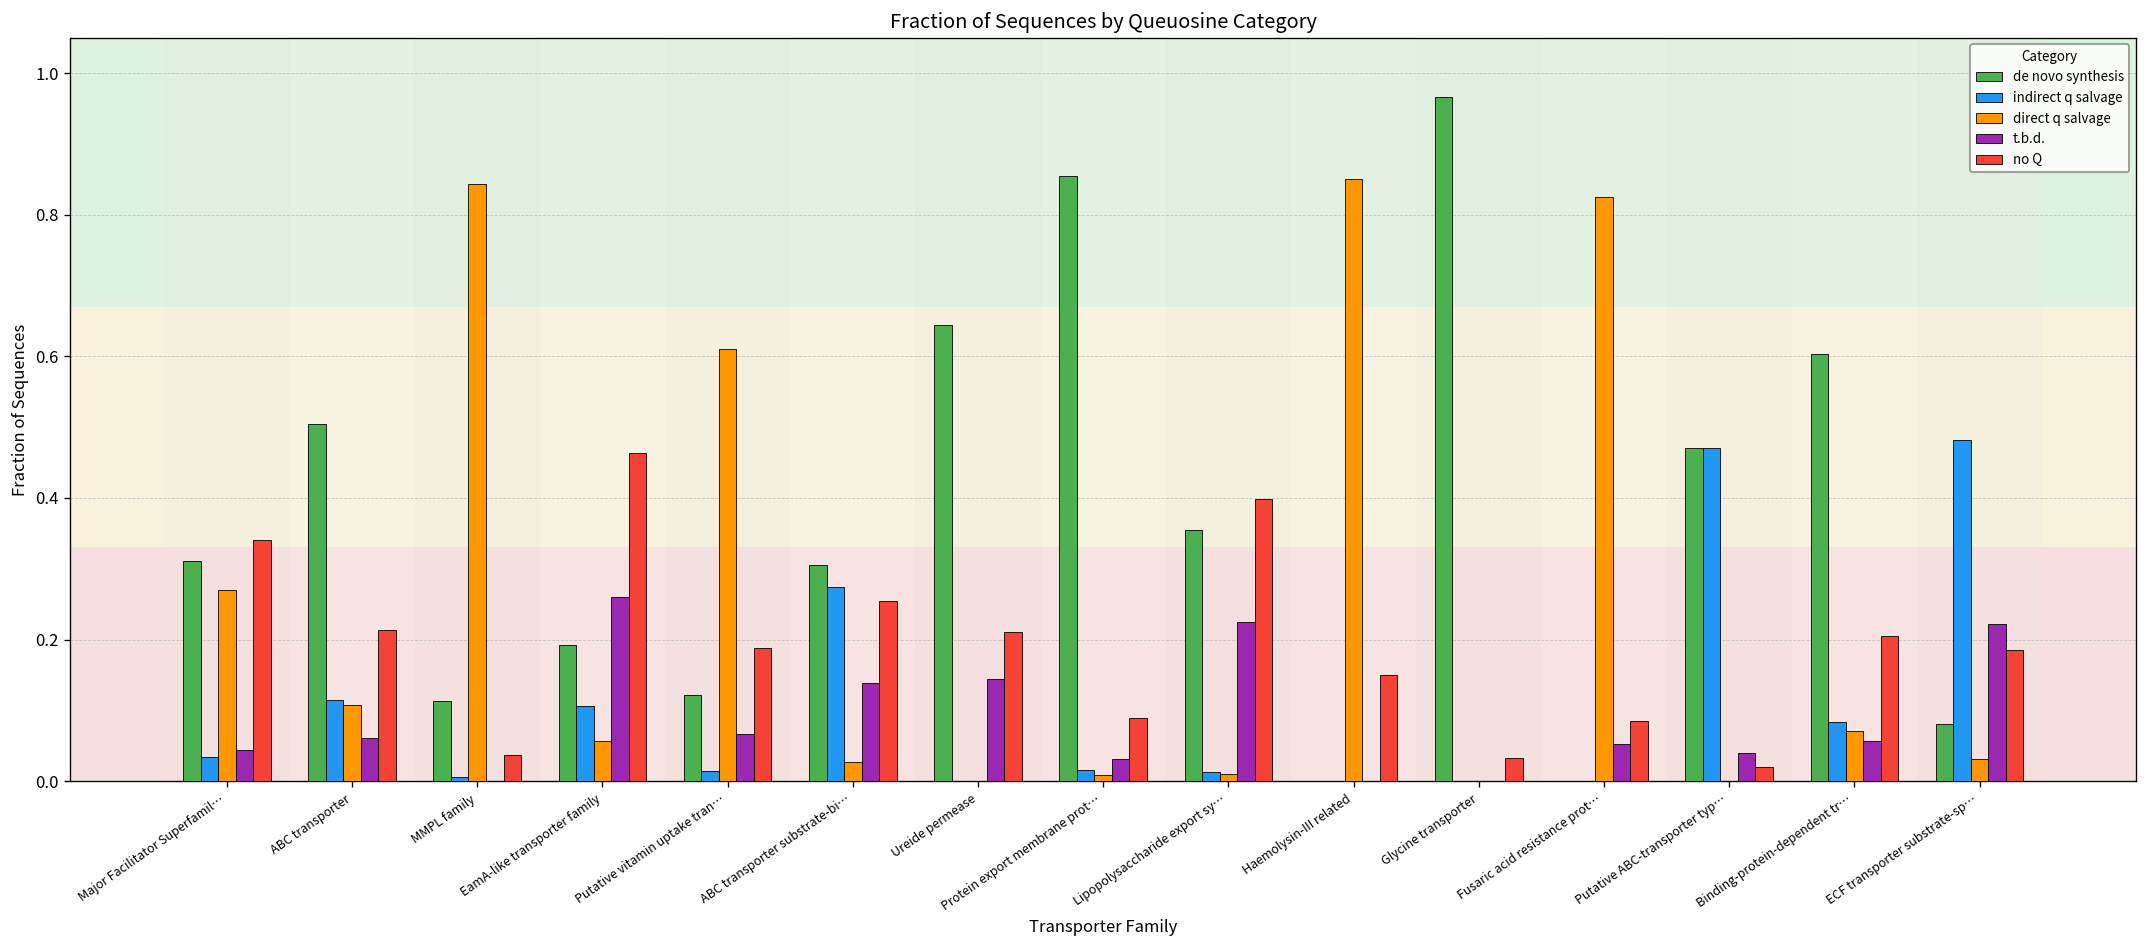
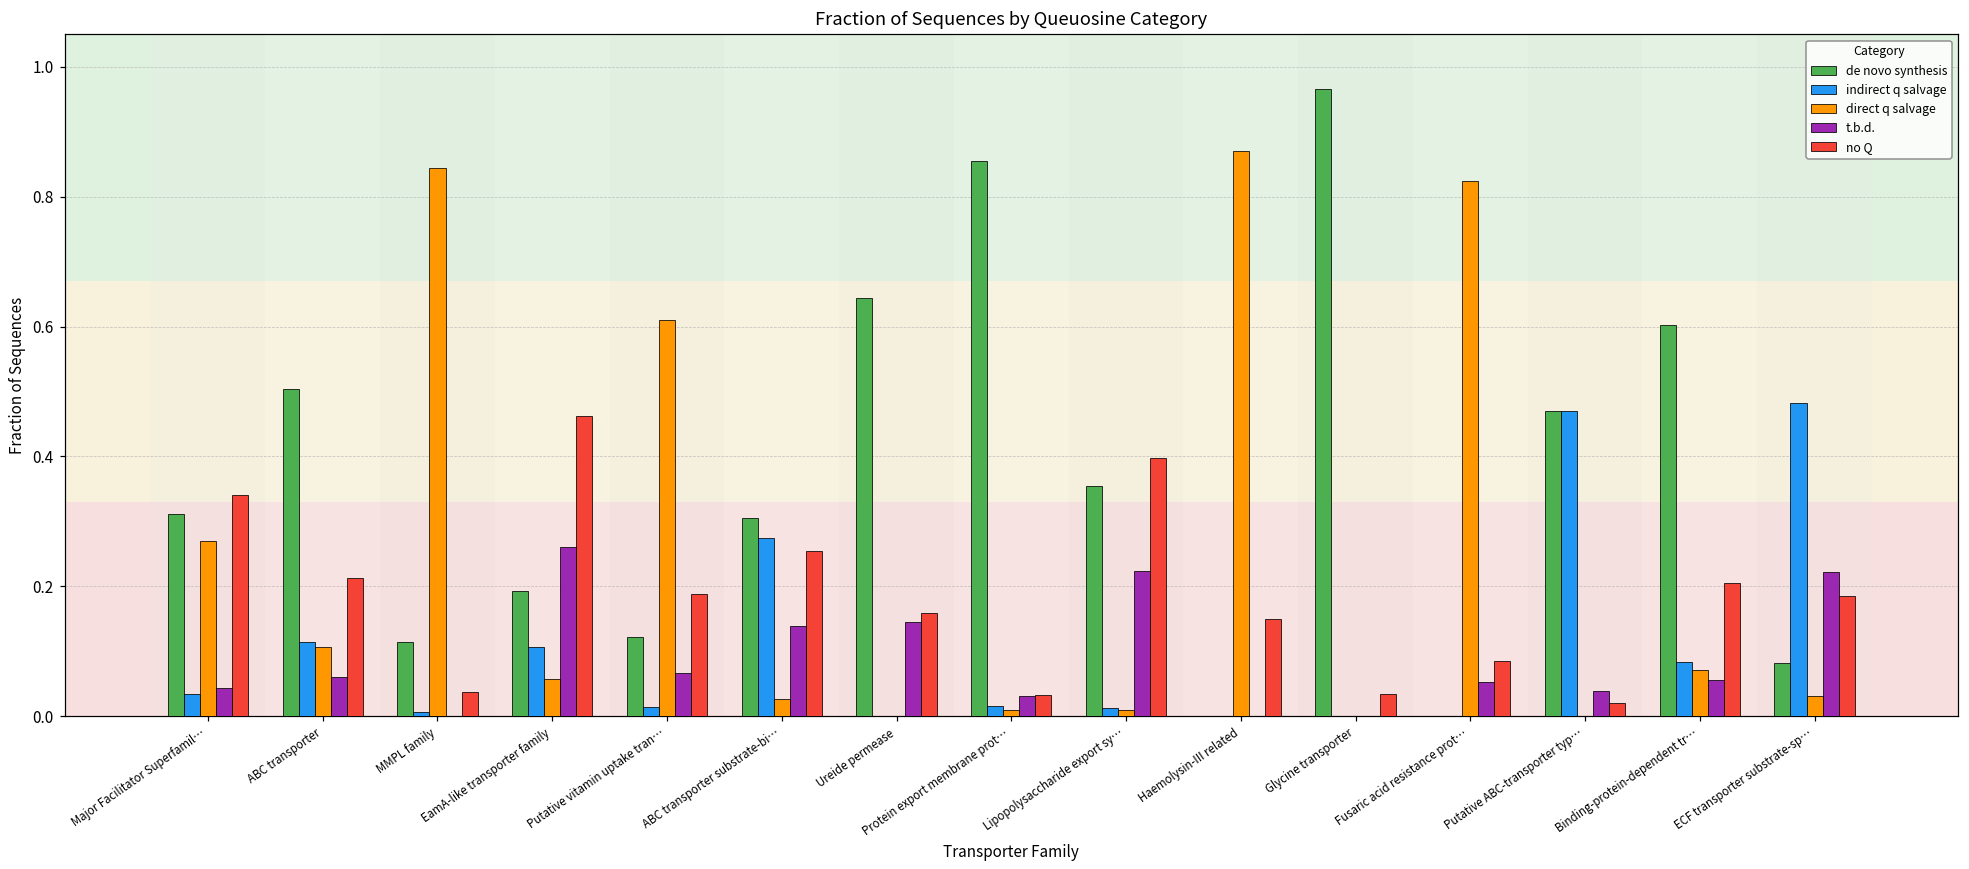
no Q, Ureide permease: 0.21 -> 0.16
no Q, Protein export membrane prot…: 0.09 -> 0.03
direct q salvage, Haemolysin-III related: 0.85 -> 0.87
